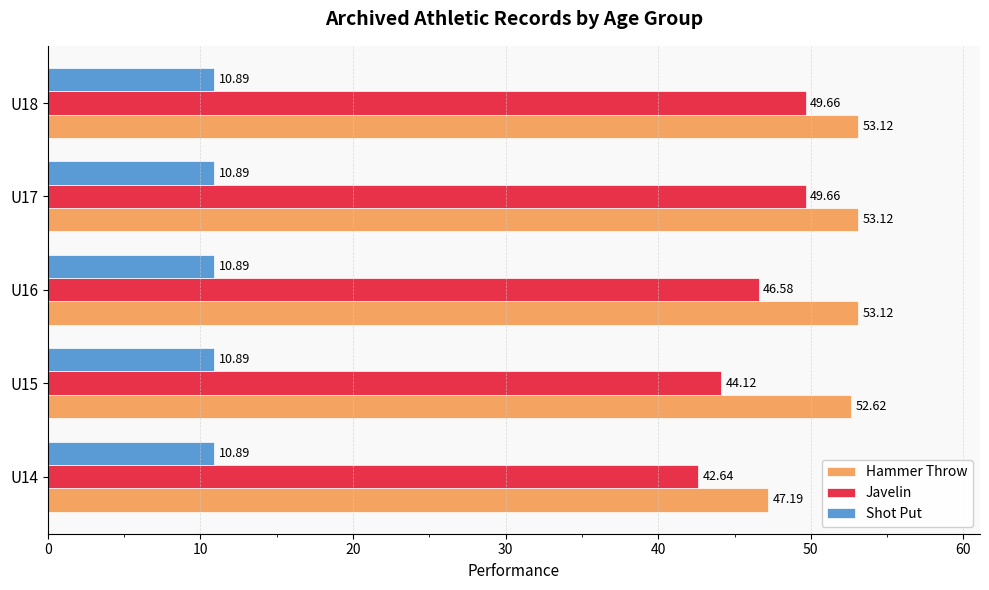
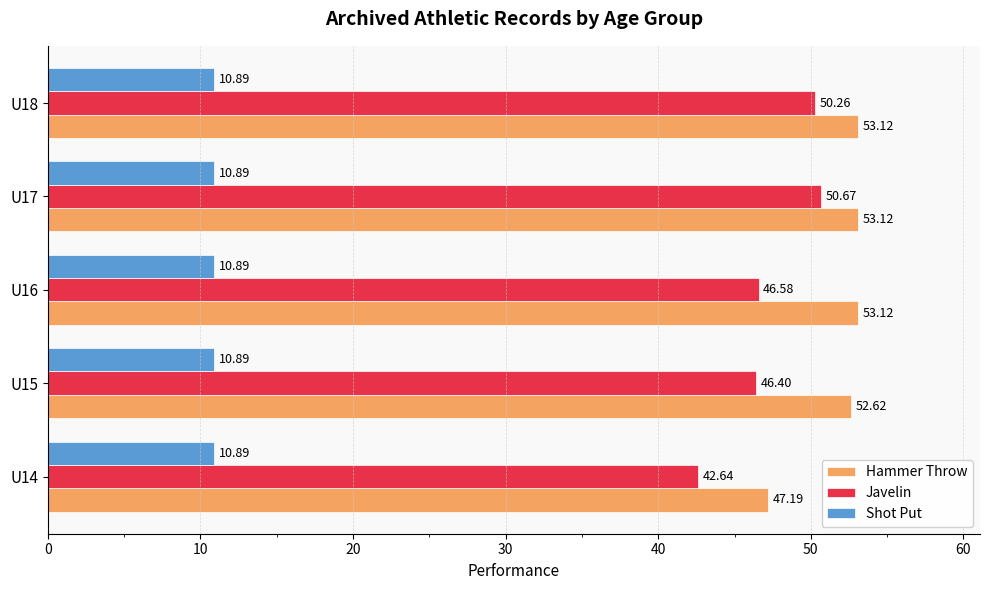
Javelin, U18: 49.66 -> 50.26
Javelin, U17: 49.66 -> 50.67
Javelin, U15: 44.12 -> 46.40
